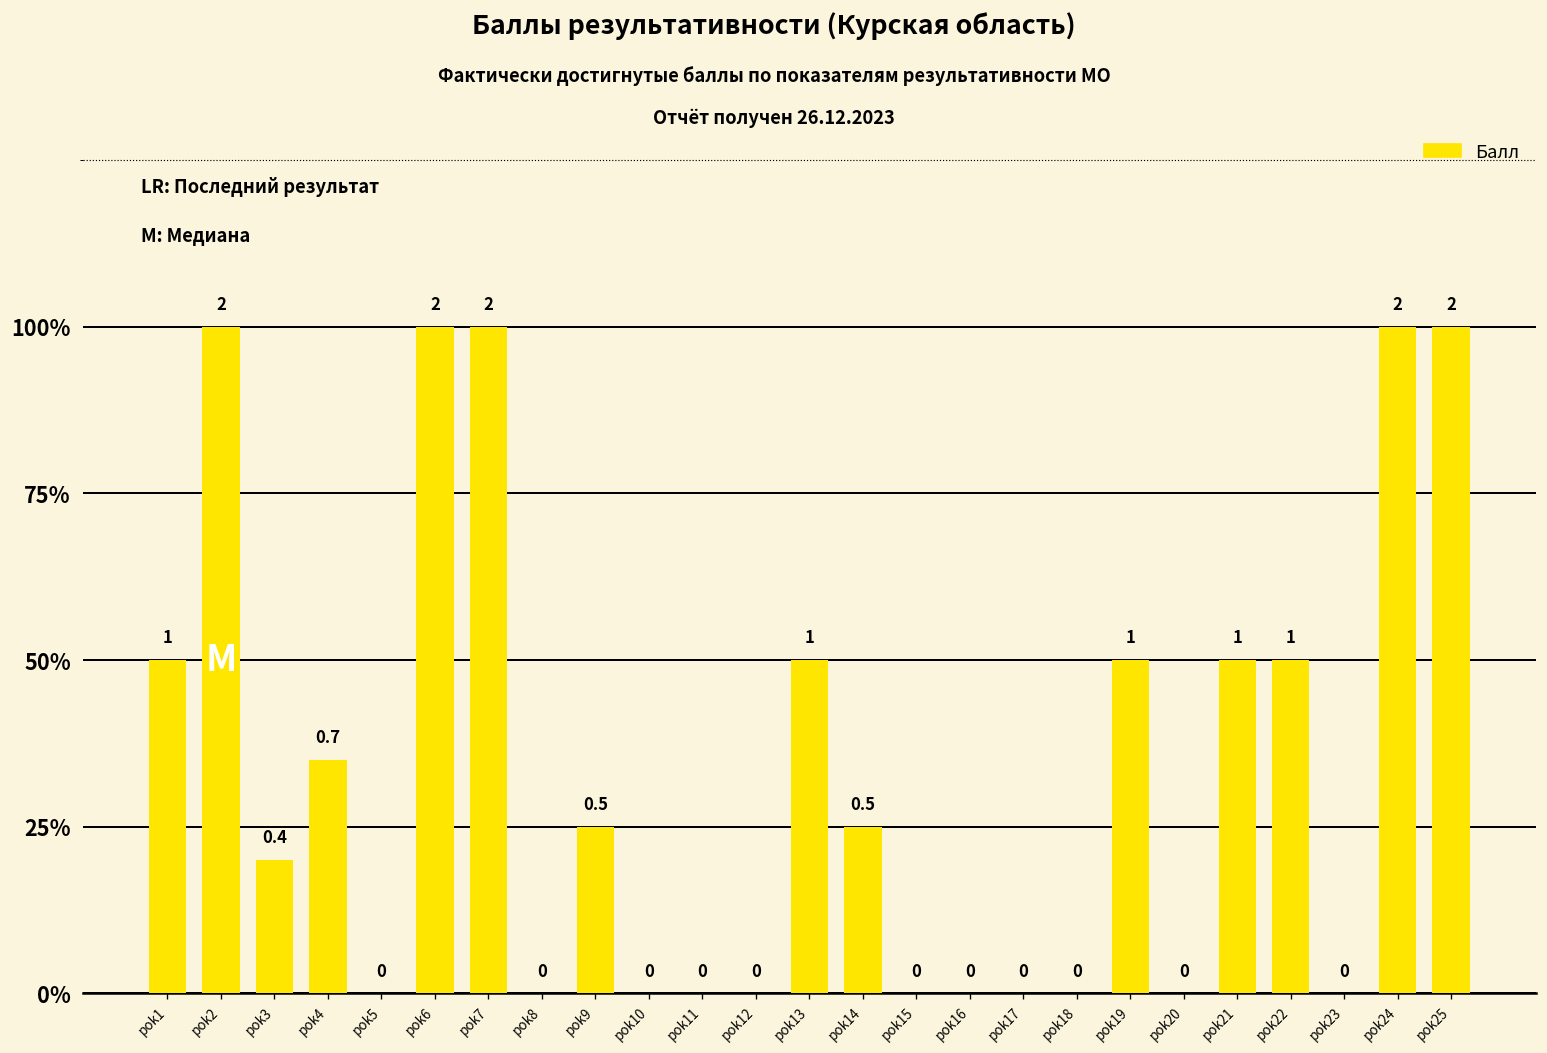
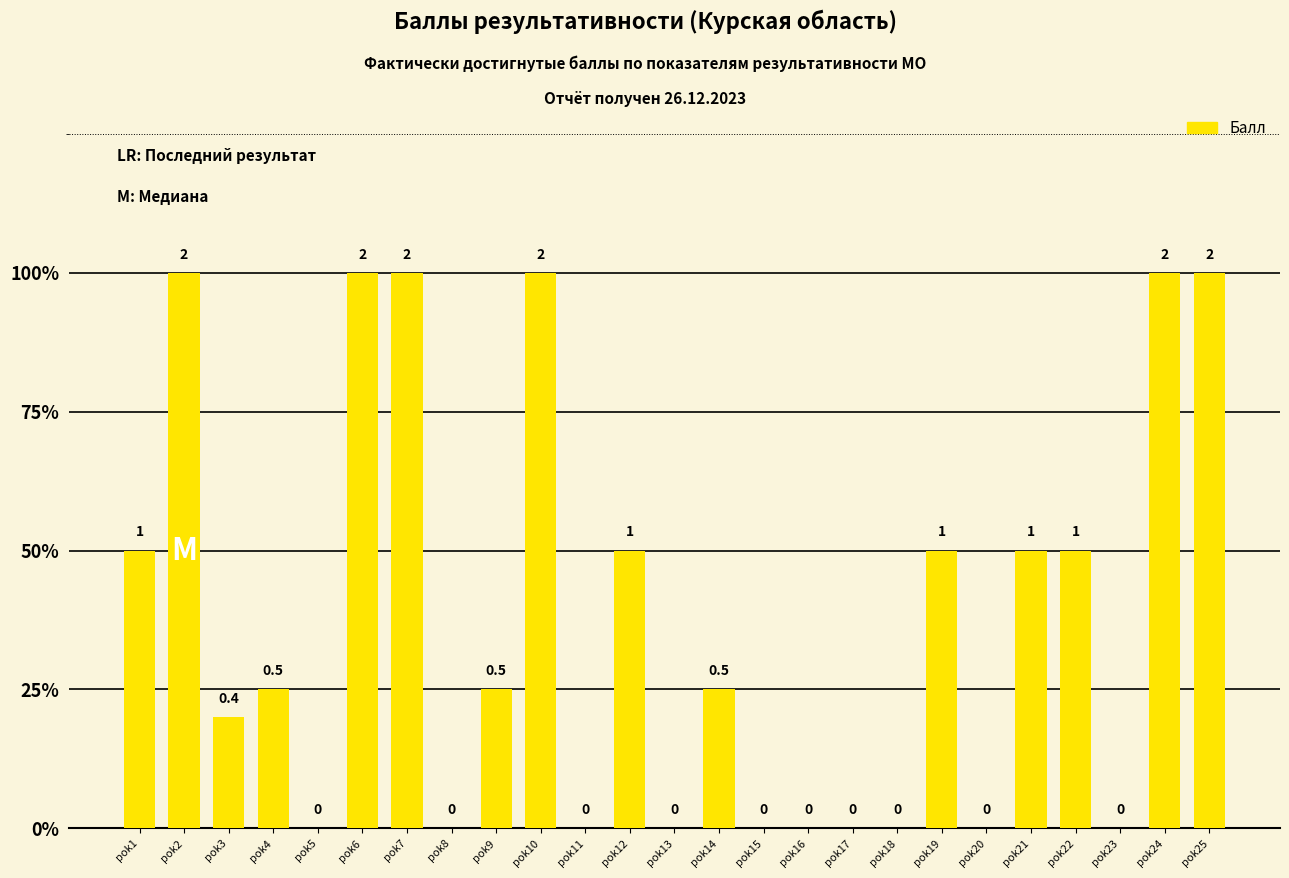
pok4: 0.7 -> 0.5
pok10: 0 -> 2
pok12: 0 -> 1
pok13: 1 -> 0
